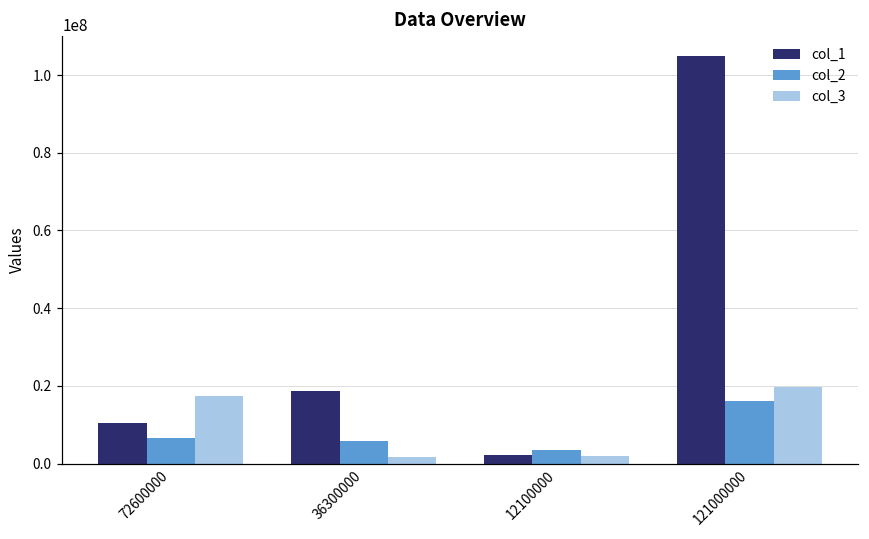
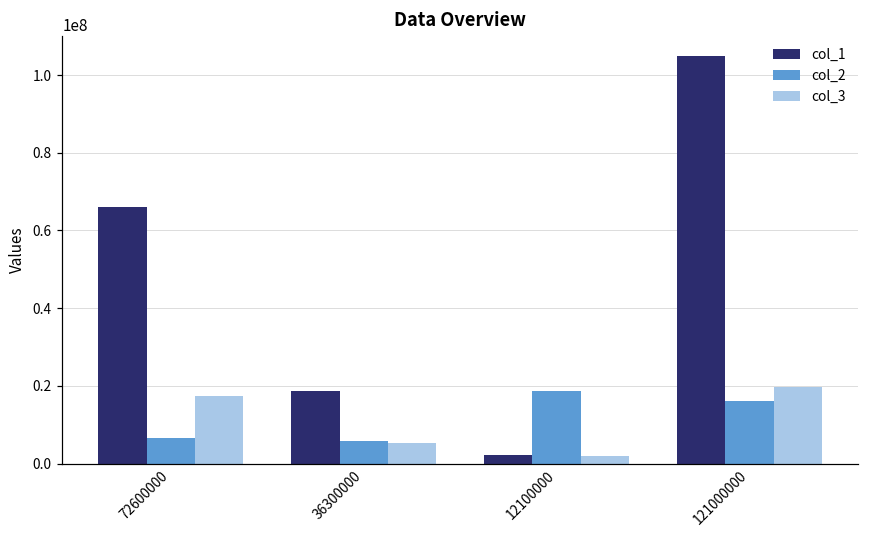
col_1, 72600000: 10000000 -> 66000000
col_3, 36300000: 2000000 -> 5000000
col_2, 12100000: 4000000 -> 19000000
